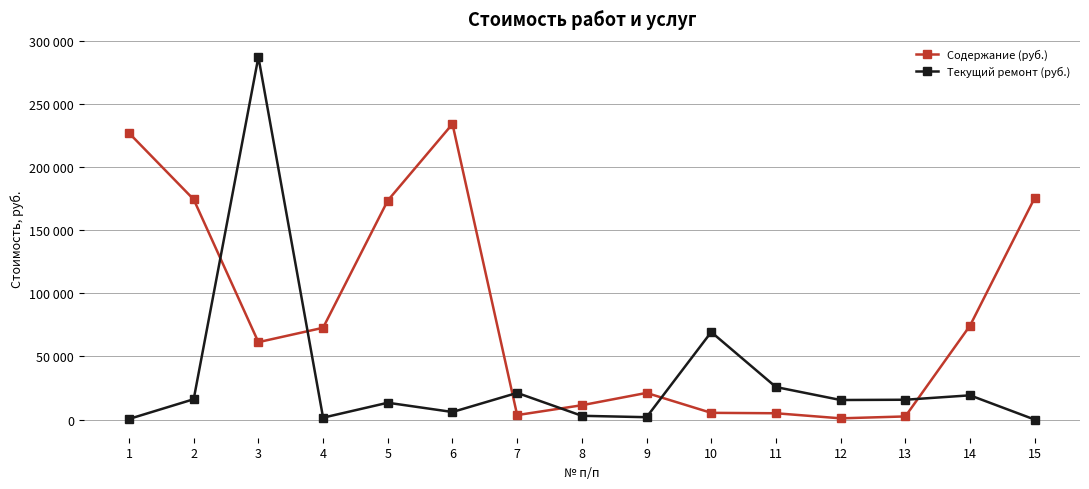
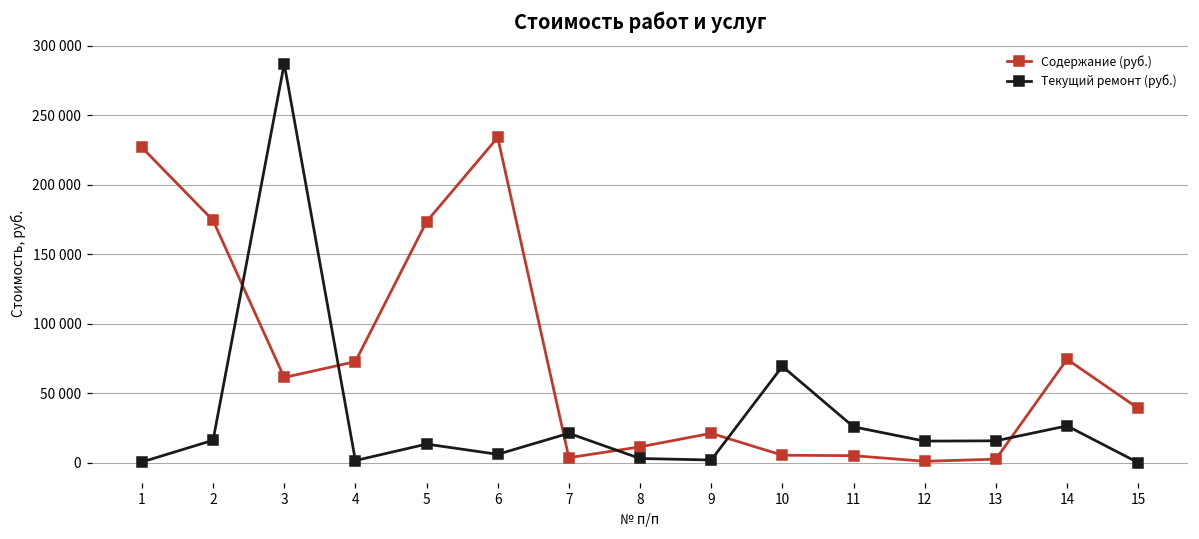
Текущий ремонт (руб.), 14: 19000 -> 26000
Содержание (руб.), 15: 176000 -> 39000
